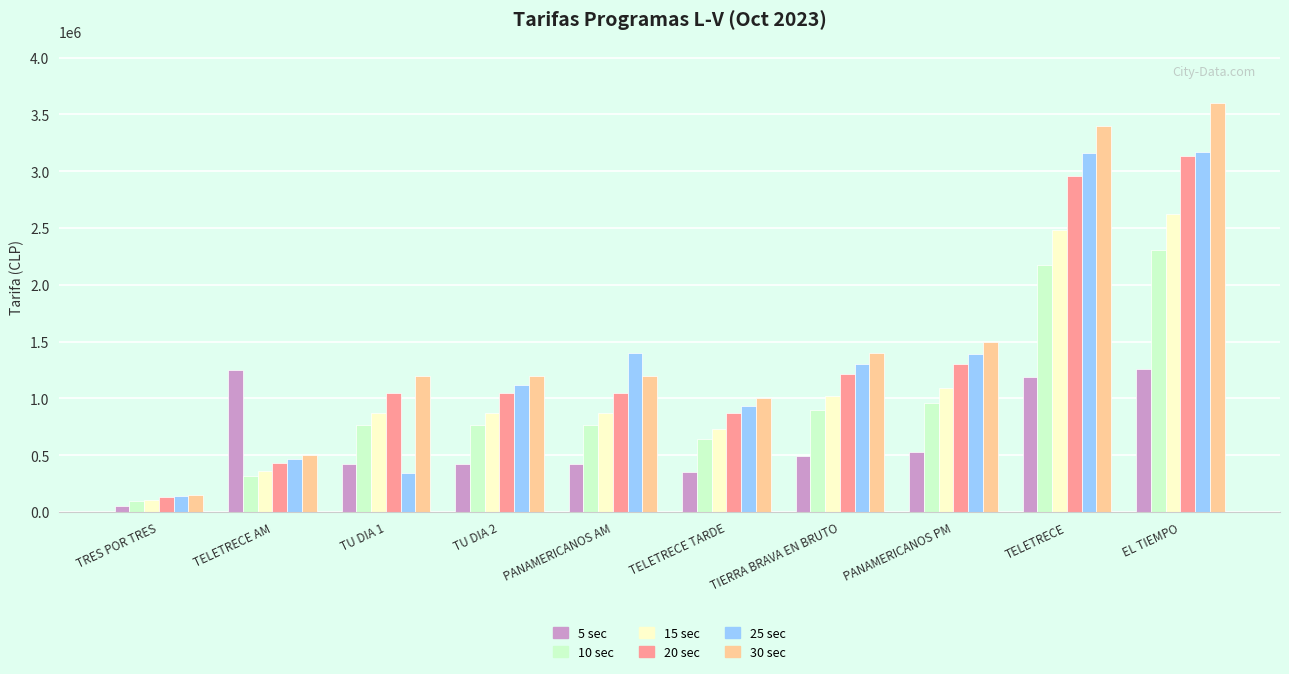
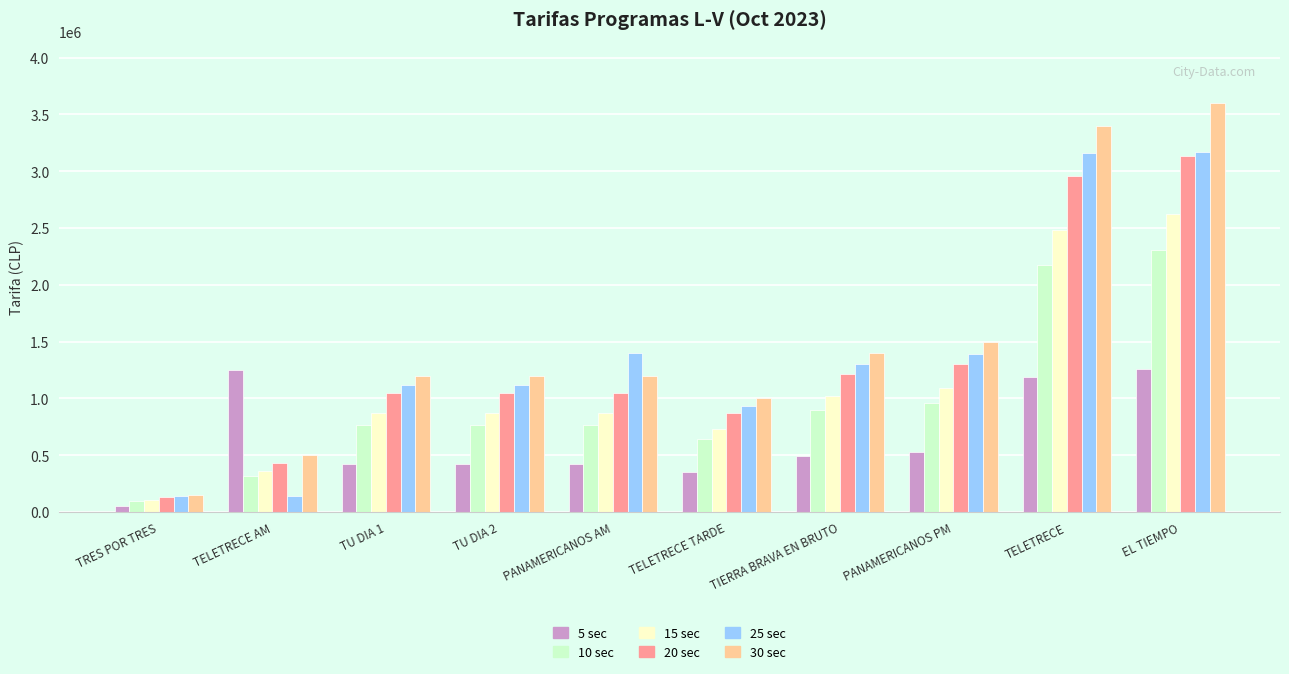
25 sec, TELETRECE AM: 470000 -> 140000
25 sec, TU DIA 1: 340000 -> 1120000
